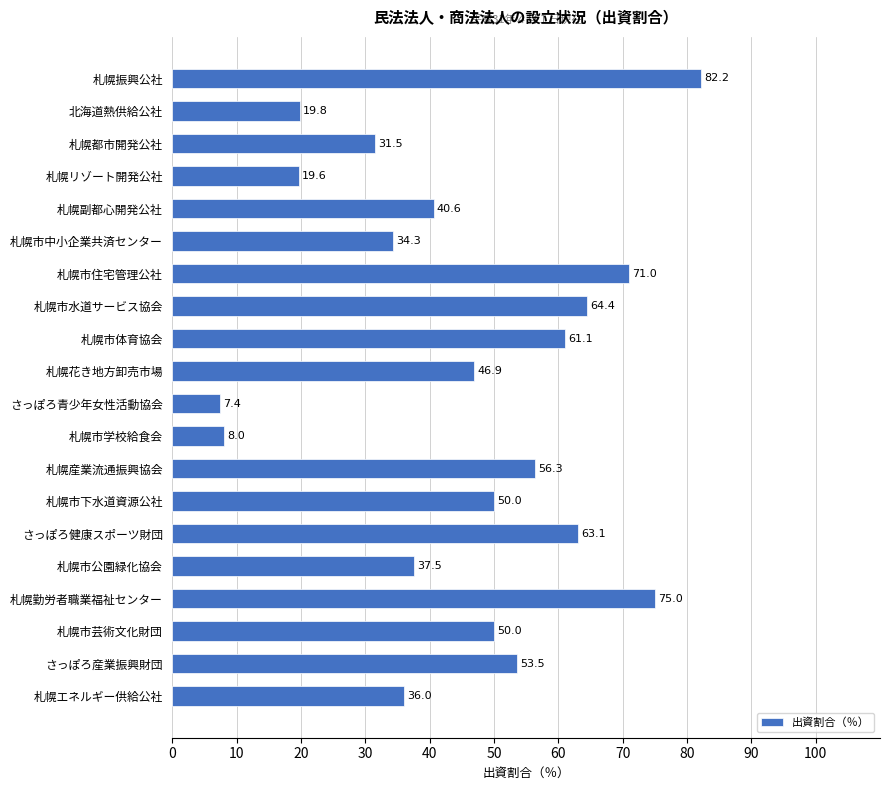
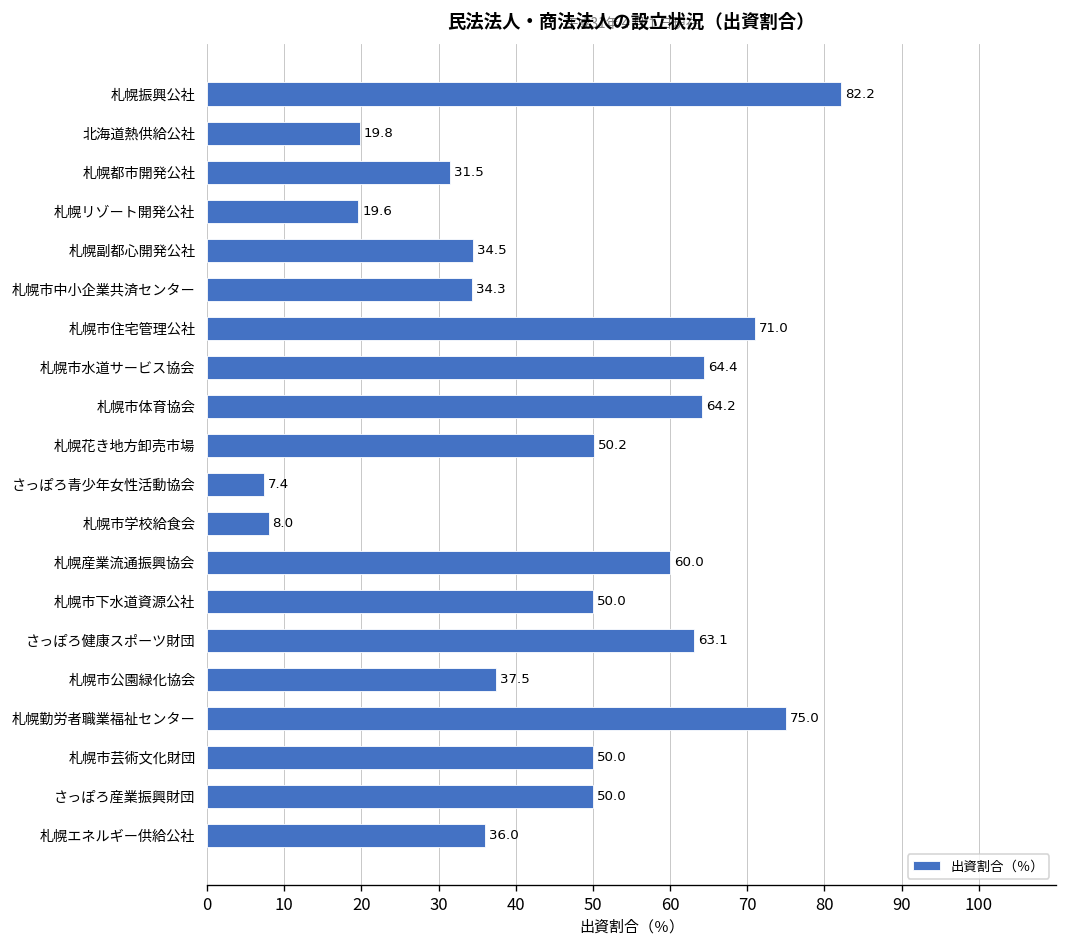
札幌副都心開発公社: 40.6 -> 34.5
札幌市体育協会: 61.1 -> 64.2
札幌花き地方卸売市場: 46.9 -> 50.2
札幌産業流通振興協会: 56.3 -> 60.0
さっぽろ産業振興財団: 53.5 -> 50.0
